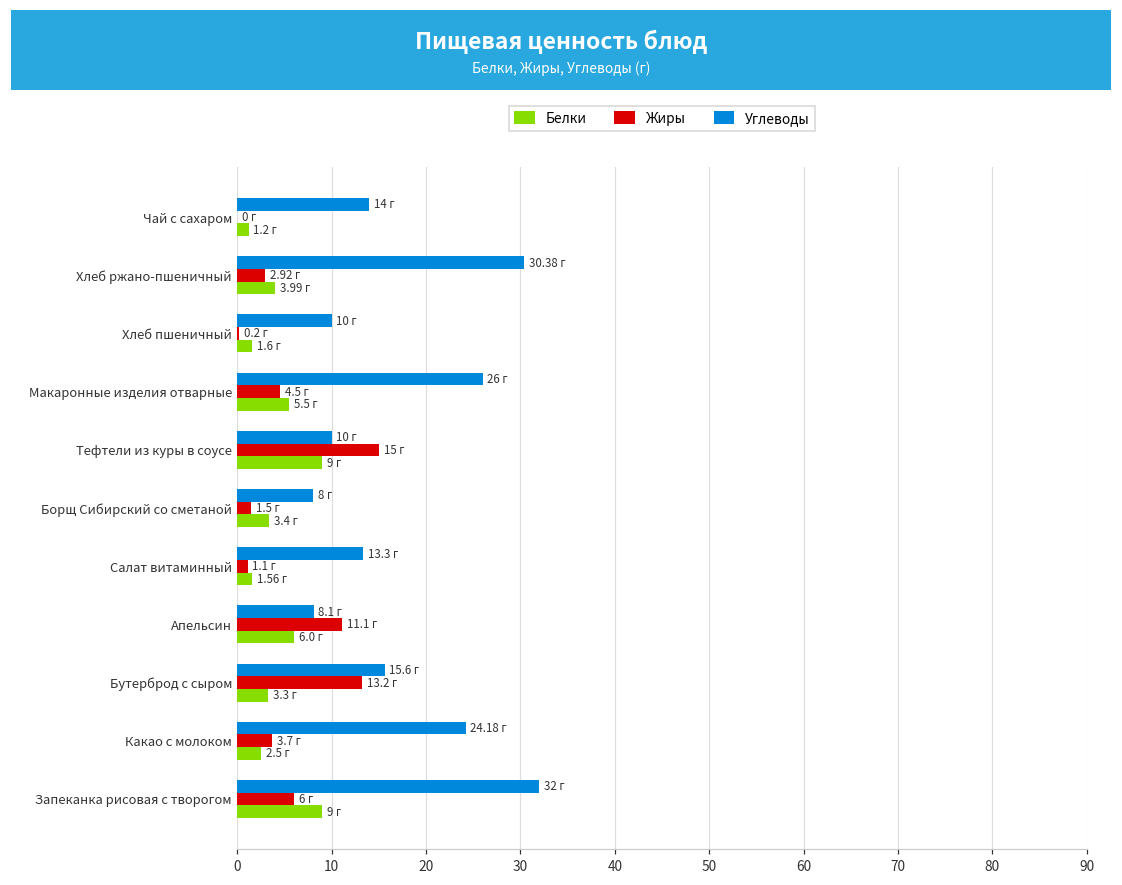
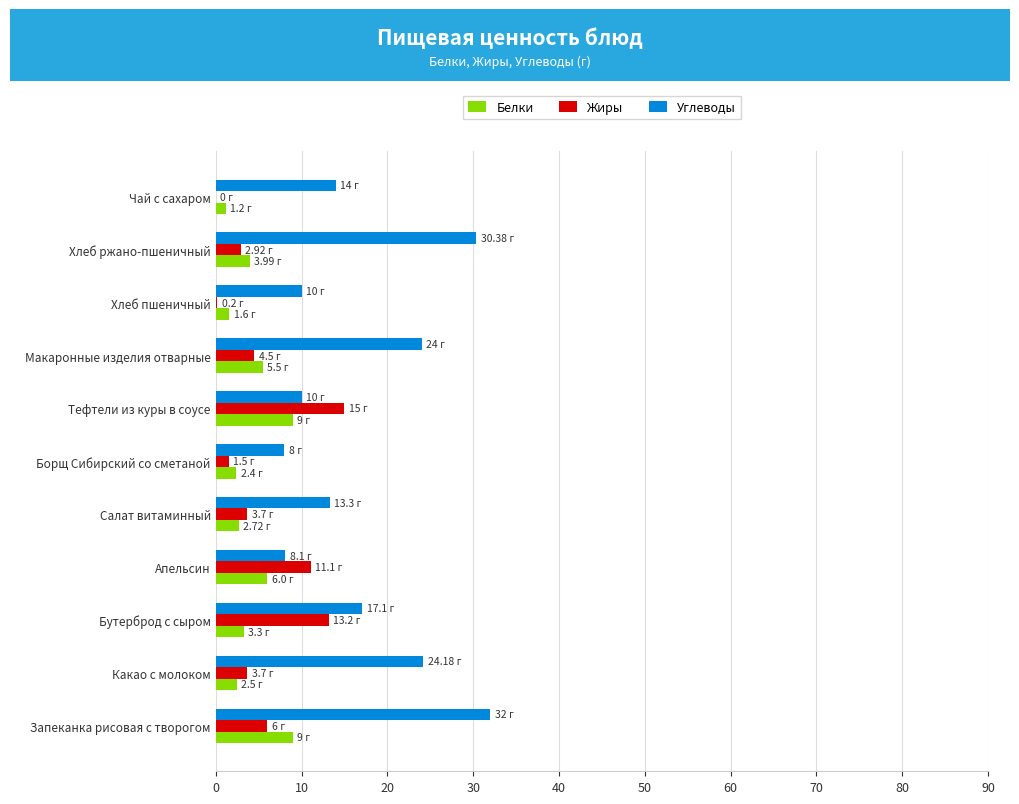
Углеводы, Макаронные изделия отварные: 26 -> 24
Белки, Борщ Сибирский со сметаной: 3.4 -> 2.4
Жиры, Салат витаминный: 1.1 -> 3.7
Белки, Салат витаминный: 1.56 -> 2.72
Углеводы, Бутерброд с сыром: 15.6 -> 17.1
